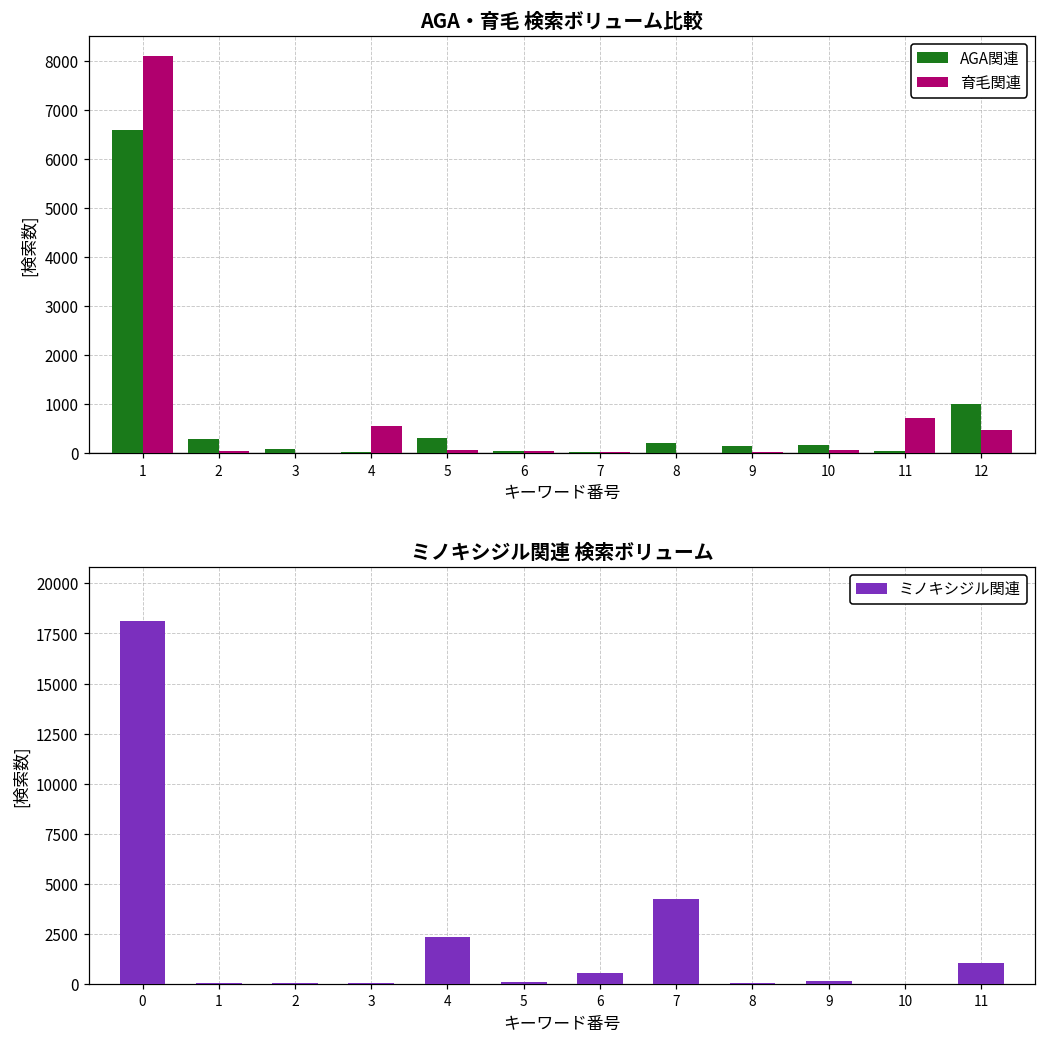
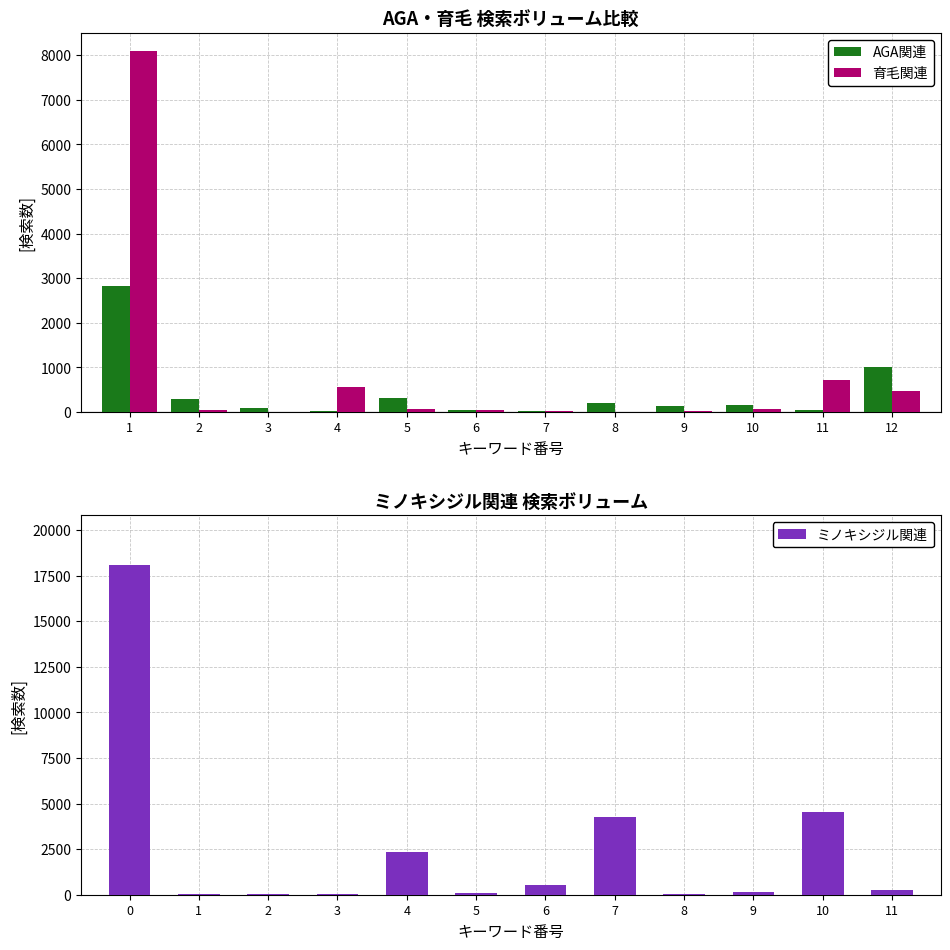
AGA・育毛 検索ボリューム比較, AGA関連, 1: 6600 -> 2800
ミノキシジル関連 検索ボリューム, 10: 0 -> 4500
ミノキシジル関連 検索ボリューム, 11: 1100 -> 300
